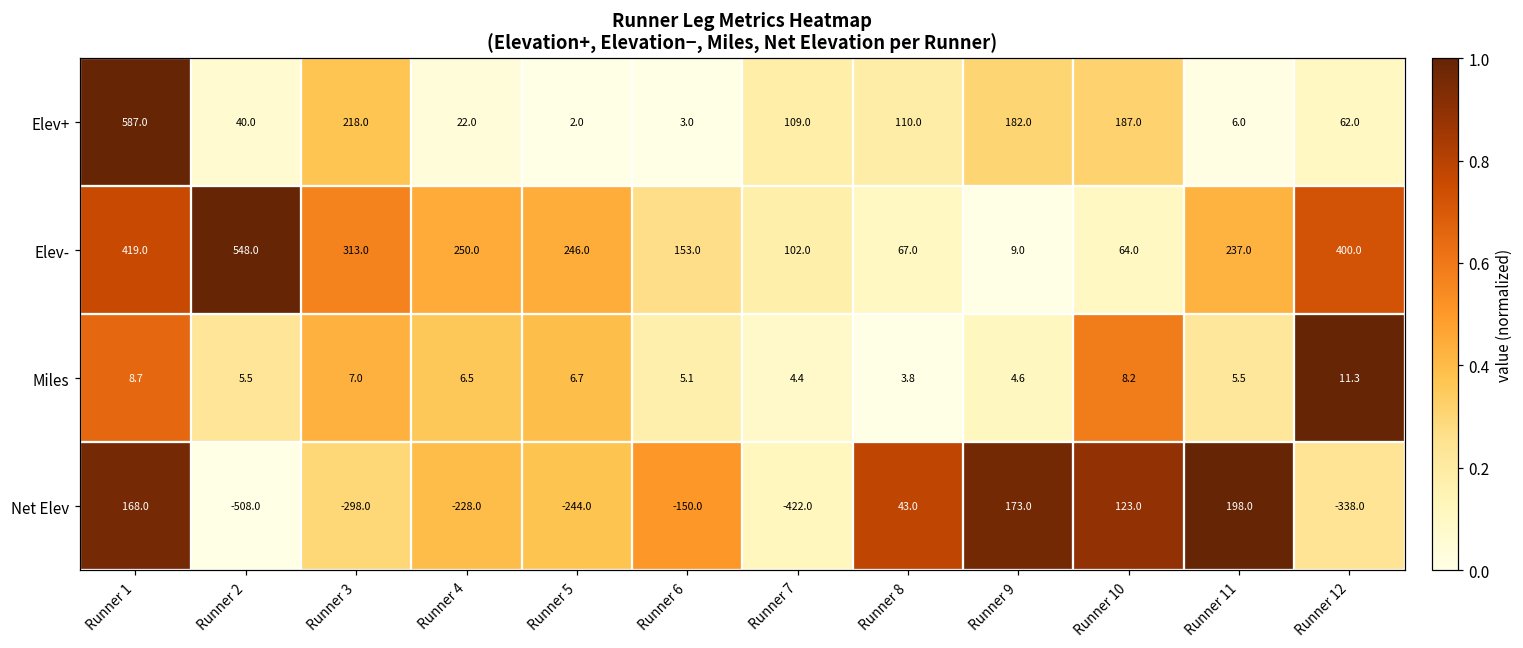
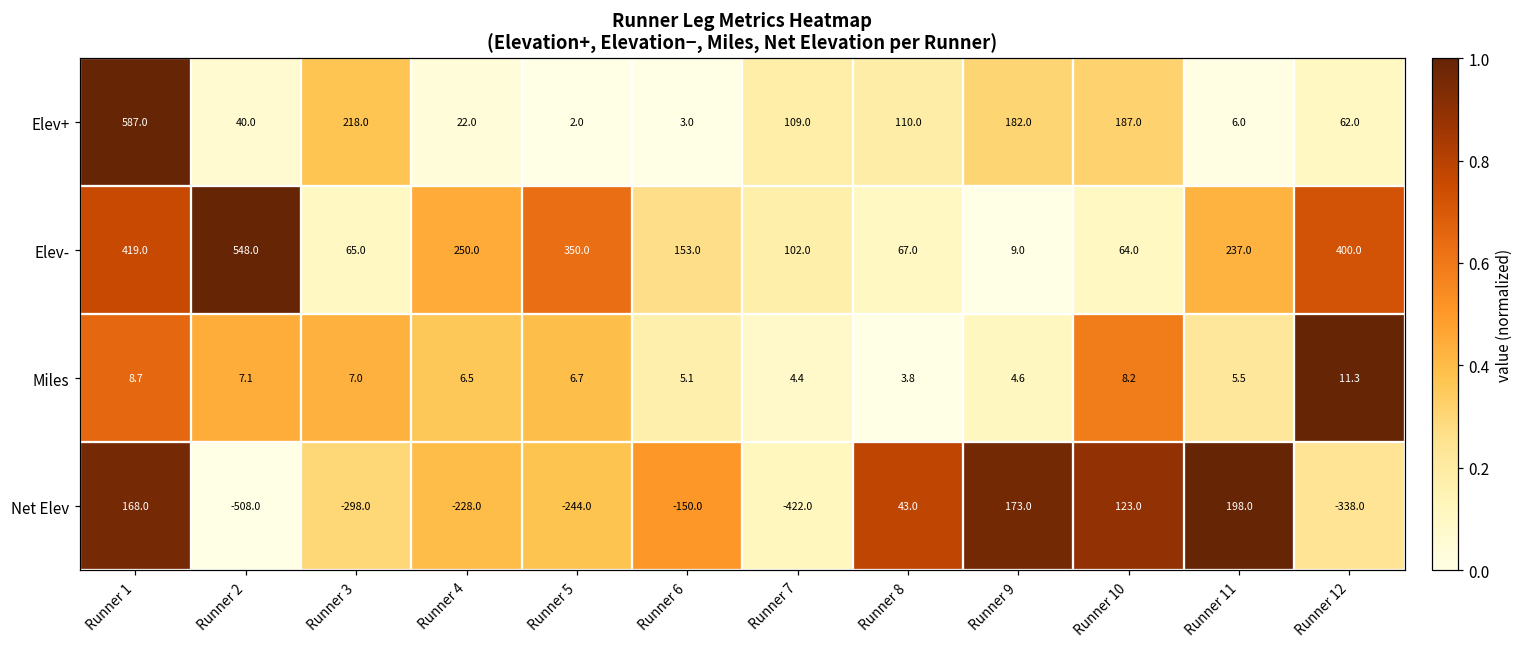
Elev-, Runner 3: 313.0 -> 65.0
Elev-, Runner 5: 246.0 -> 350.0
Miles, Runner 2: 5.5 -> 7.1
